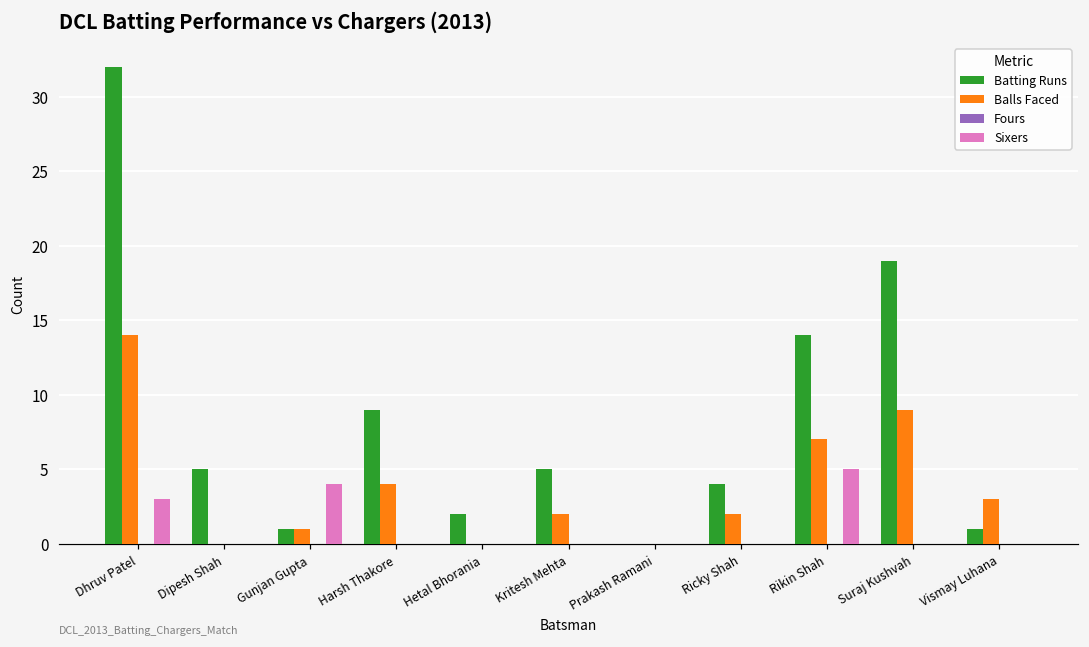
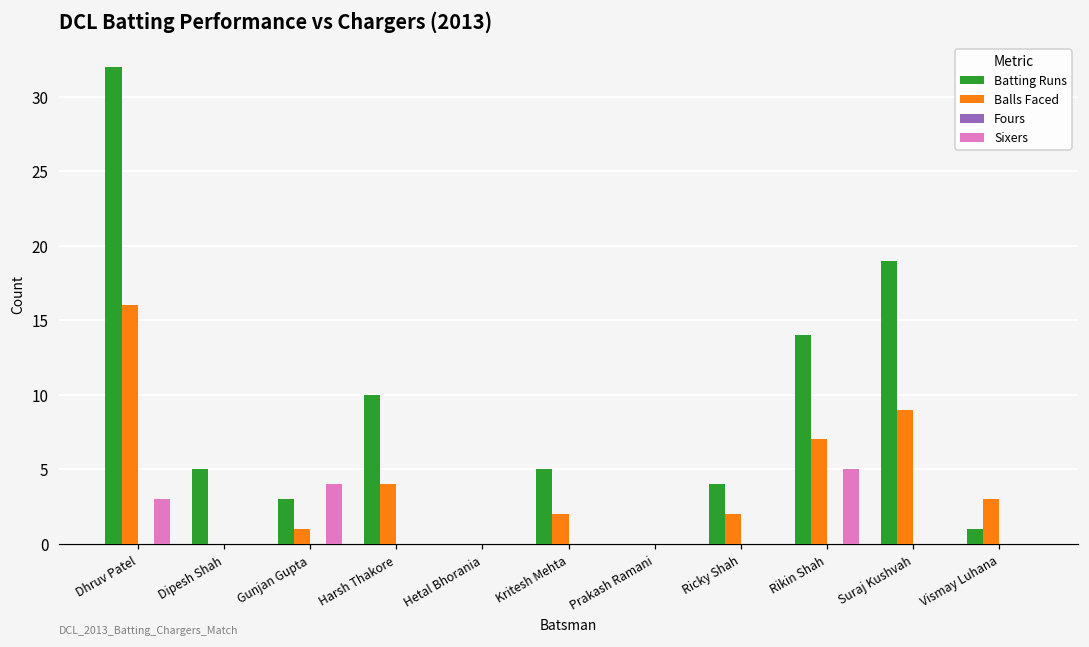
Balls Faced, Dhruv Patel: 14 -> 16
Batting Runs, Gunjan Gupta: 1 -> 3
Batting Runs, Harsh Thakore: 9 -> 10
Batting Runs, Hetal Bhorania: 2 -> 0
